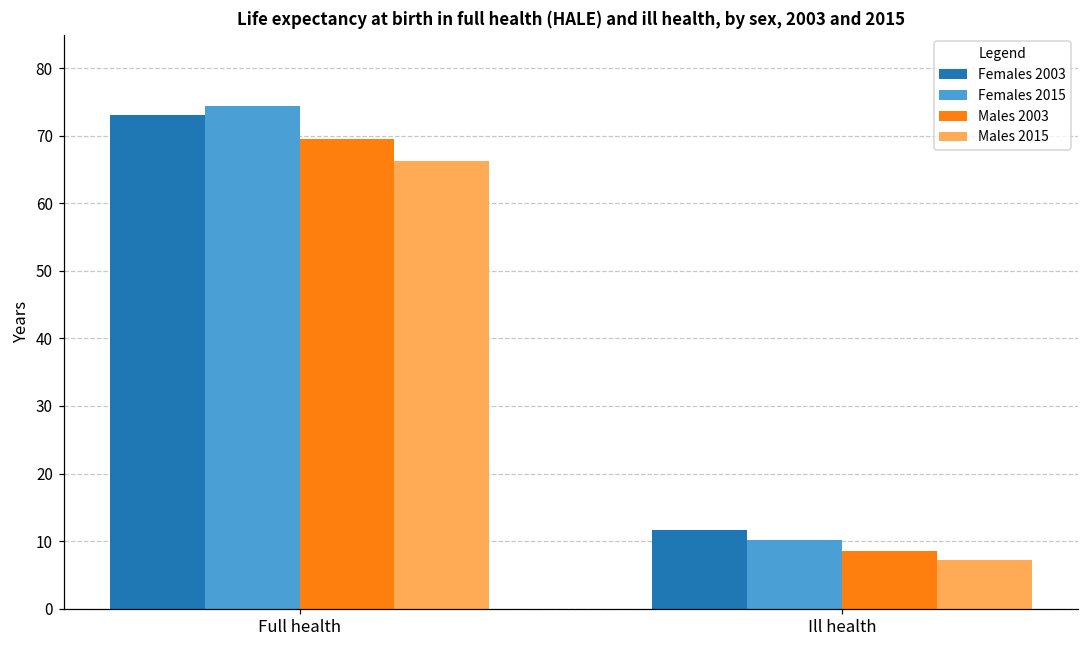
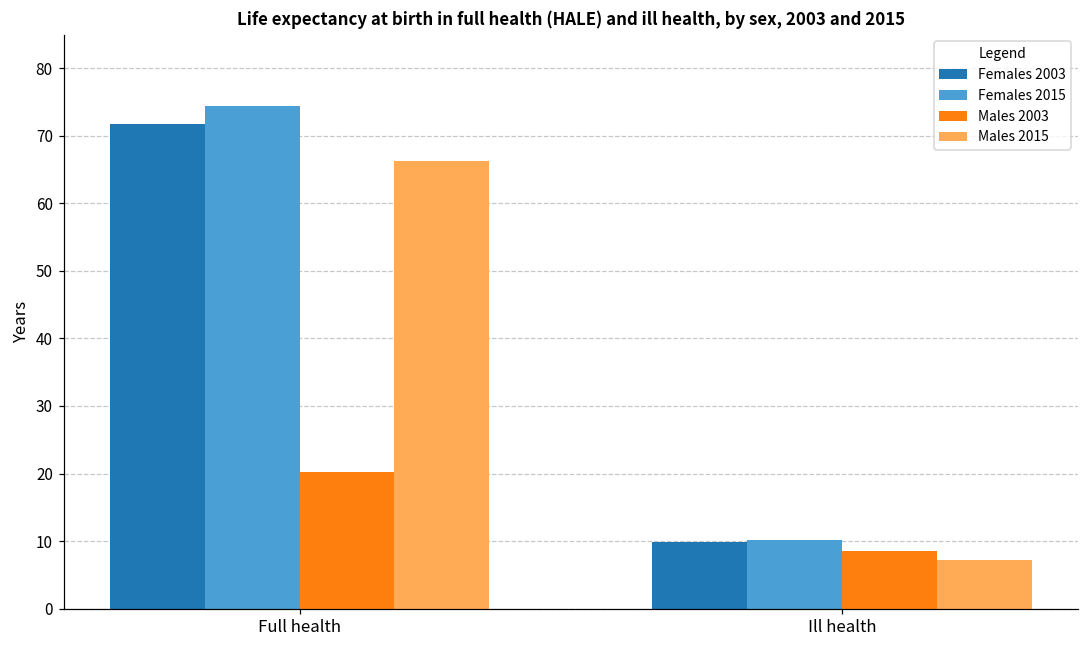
Females 2003, Full health: 73 -> 72
Males 2003, Full health: 70 -> 20
Females 2003, Ill health: 12 -> 10
